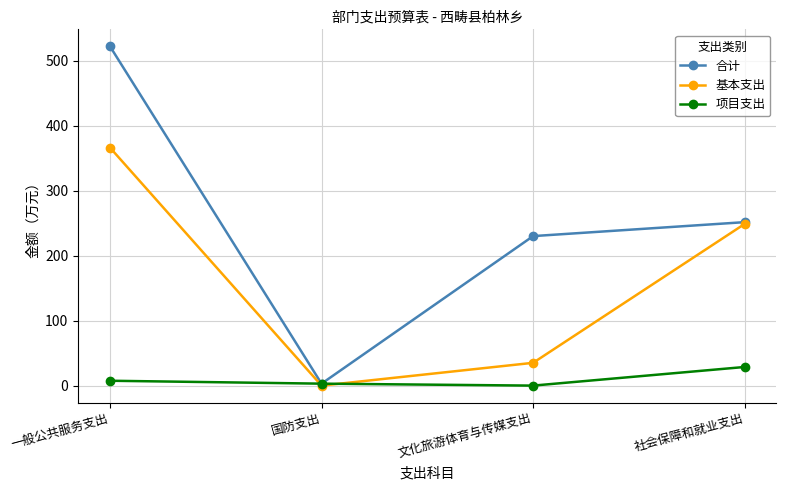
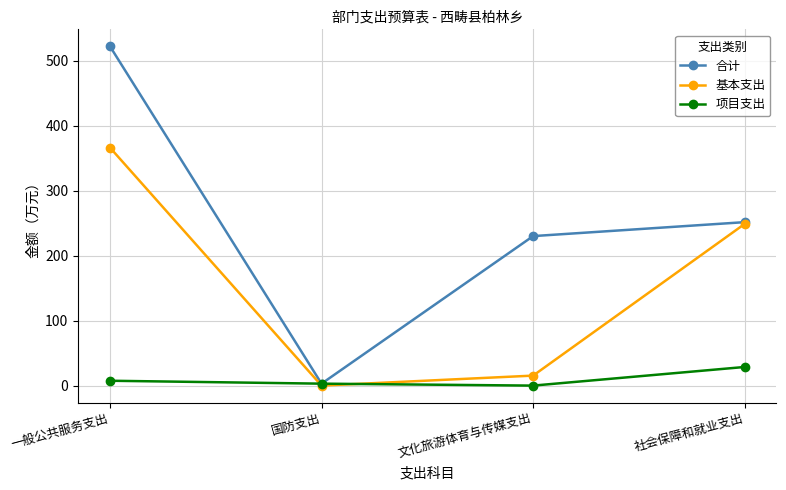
基本支出, 文化旅游体育与传媒支出: 40 -> 20
